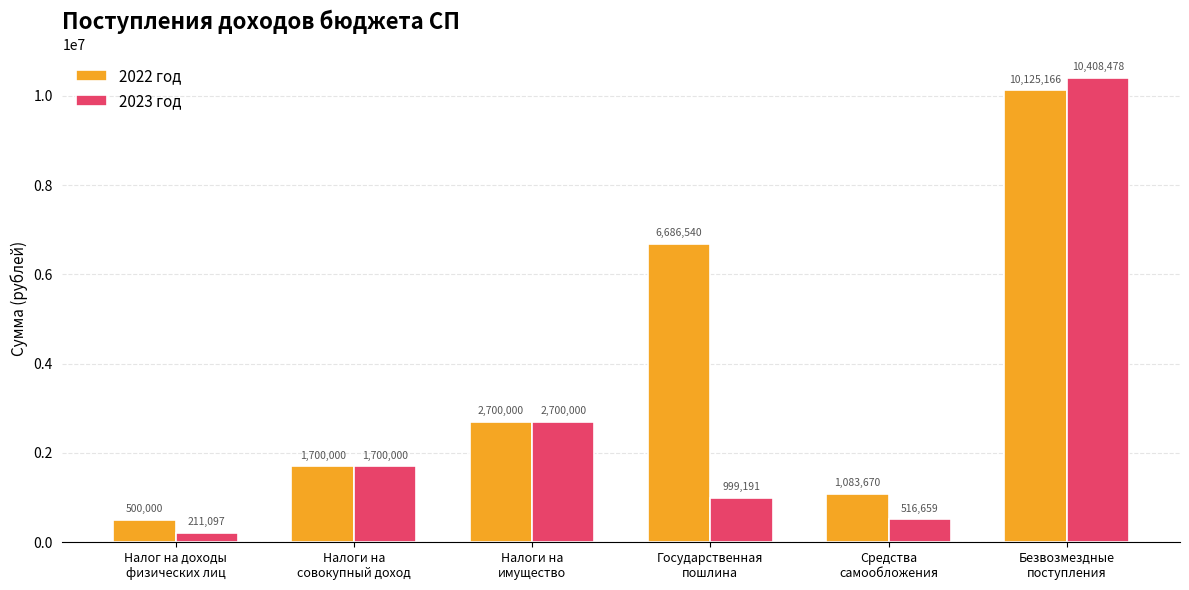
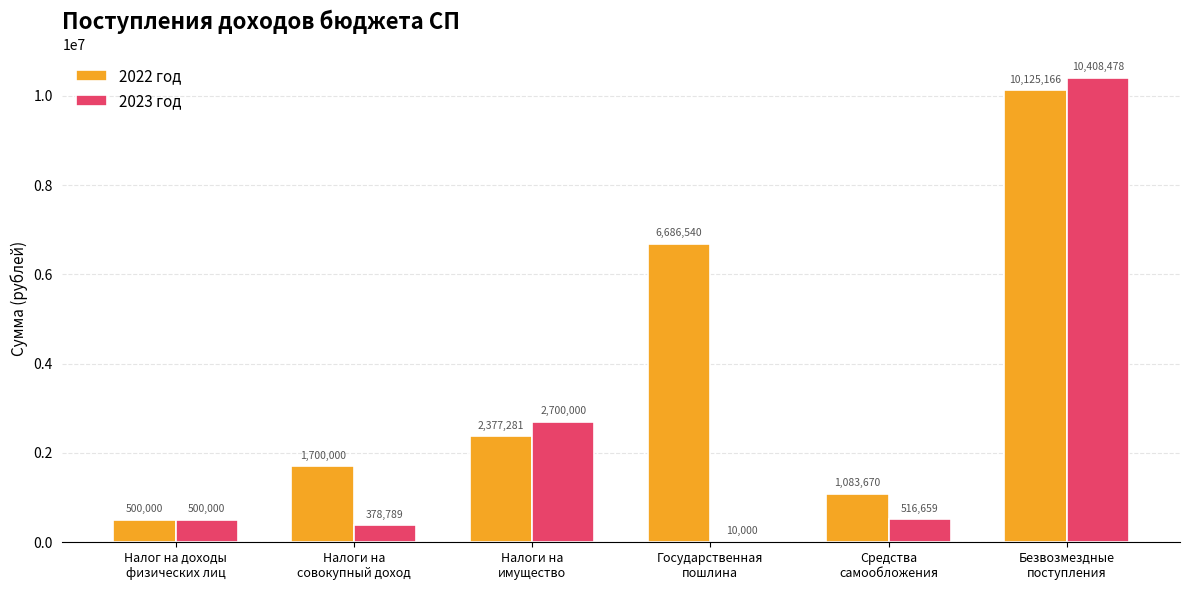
2023 год, Налог на доходы физических лиц: 211,097 -> 500,000
2023 год, Налоги на совокупный доход: 1,700,000 -> 378,789
2022 год, Налоги на имущество: 2,700,000 -> 2,377,281
2023 год, Государственная пошлина: 999,191 -> 10,000
